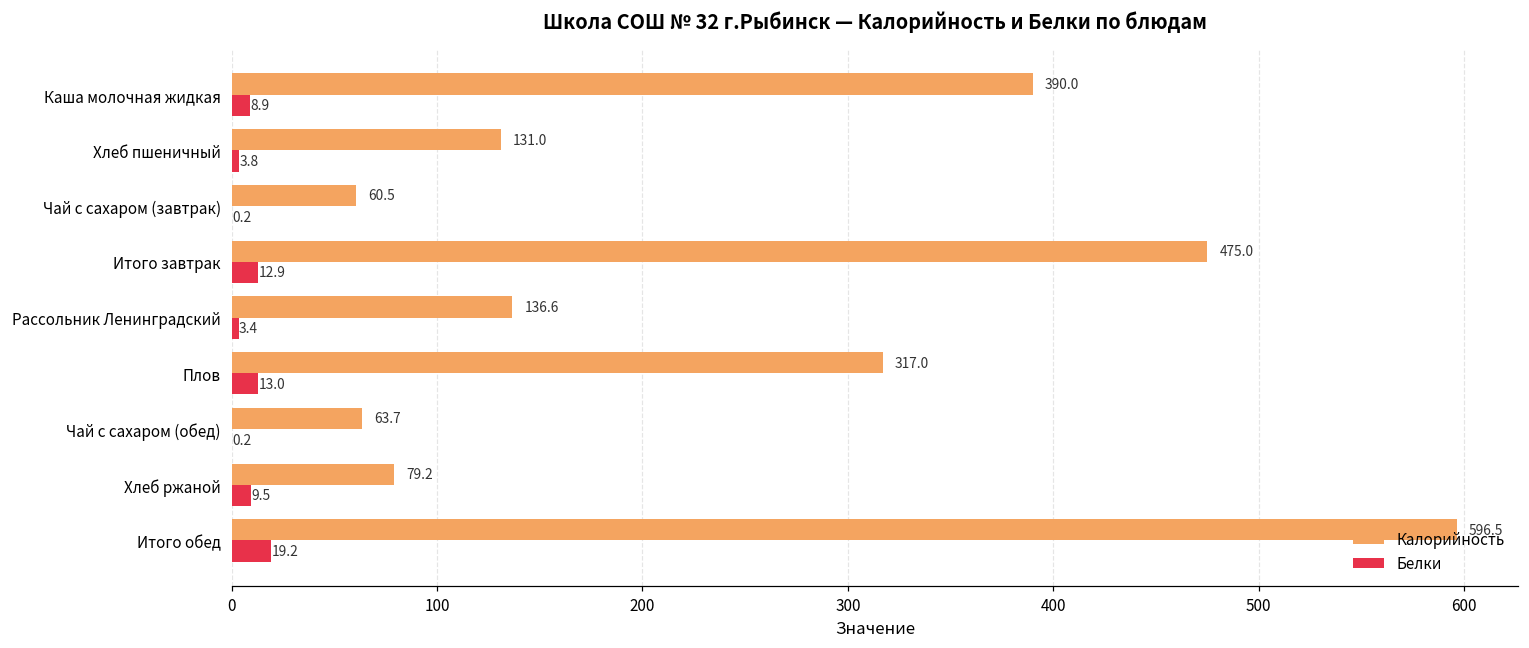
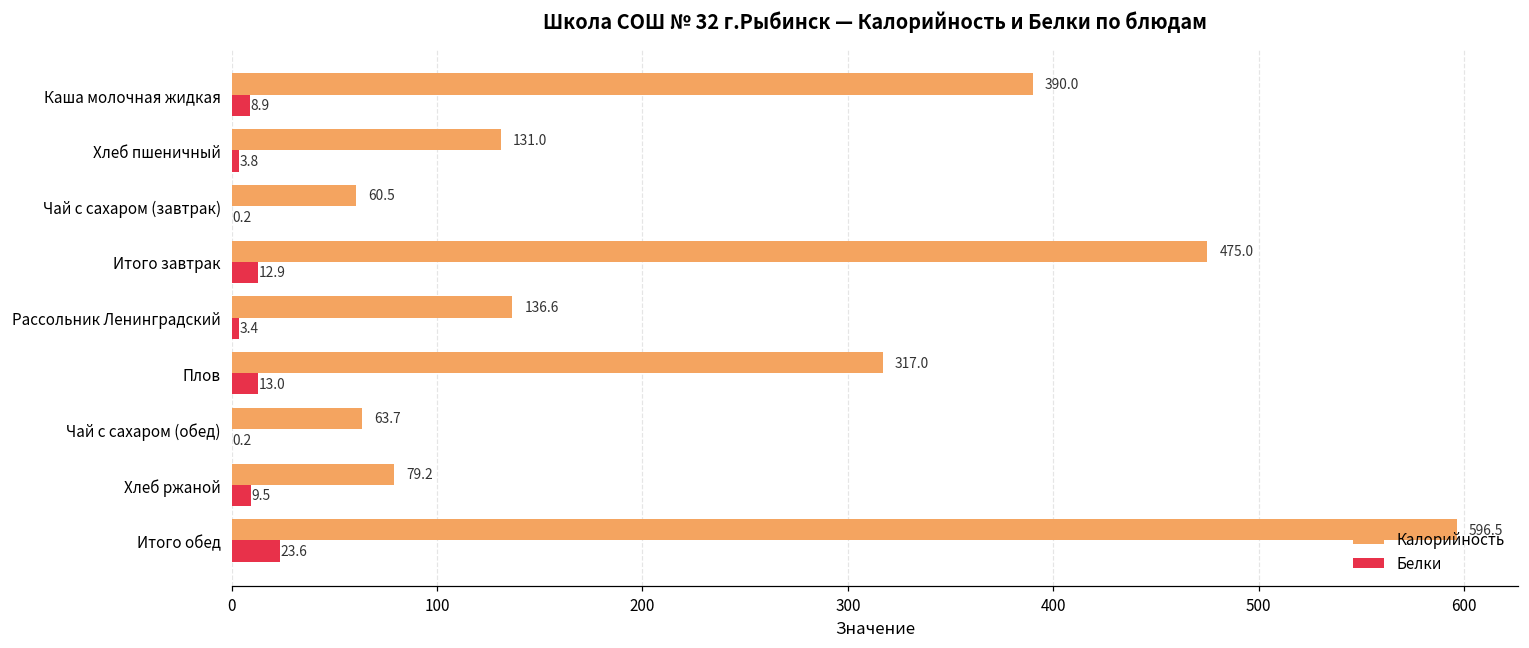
Белки, Итого обед: 19.2 -> 23.6
